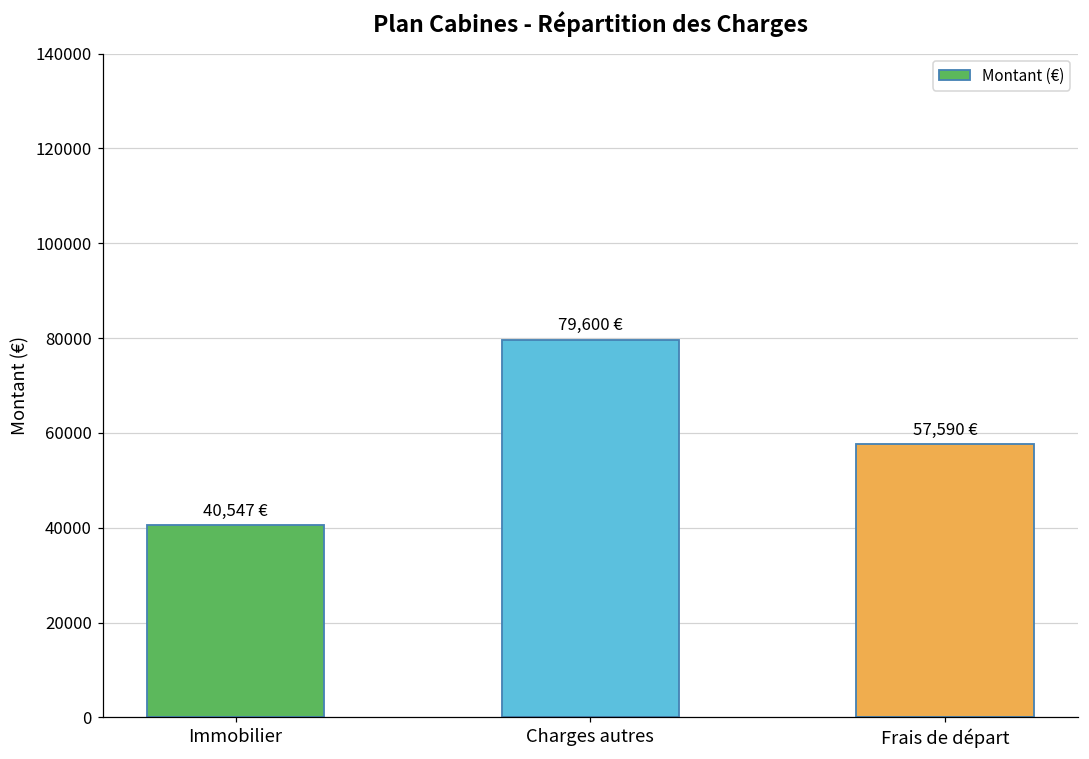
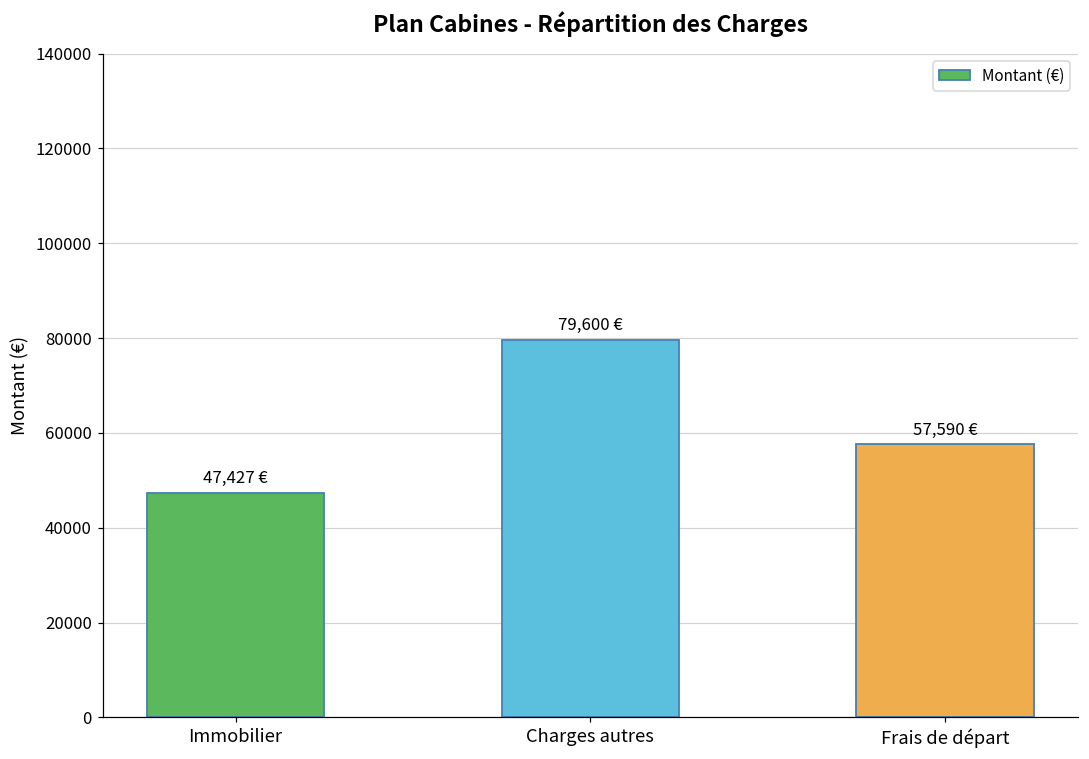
Immobilier: 40,547 -> 47,427
